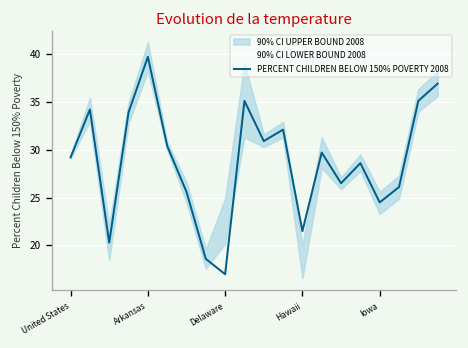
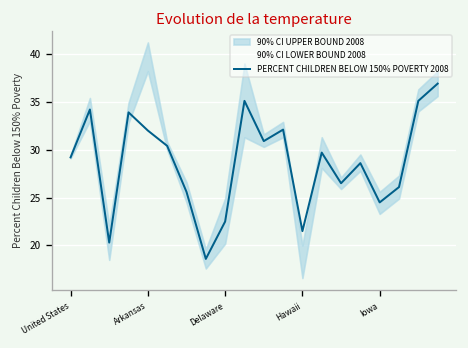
PERCENT CHILDREN BELOW 150% POVERTY 2008, Arkansas: 40 -> 32
PERCENT CHILDREN BELOW 150% POVERTY 2008, Delaware: 17 -> 23
